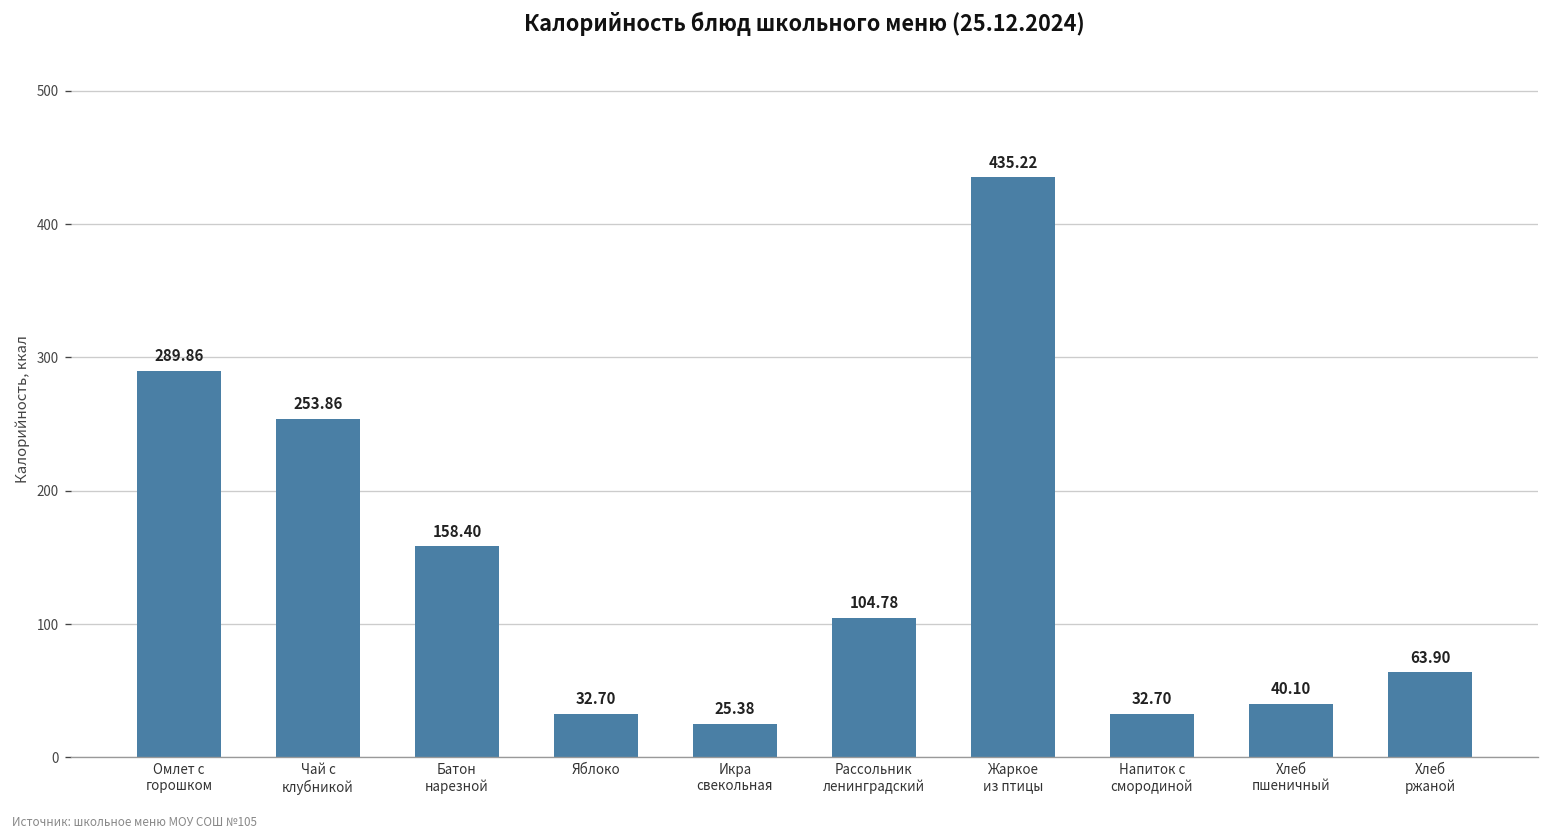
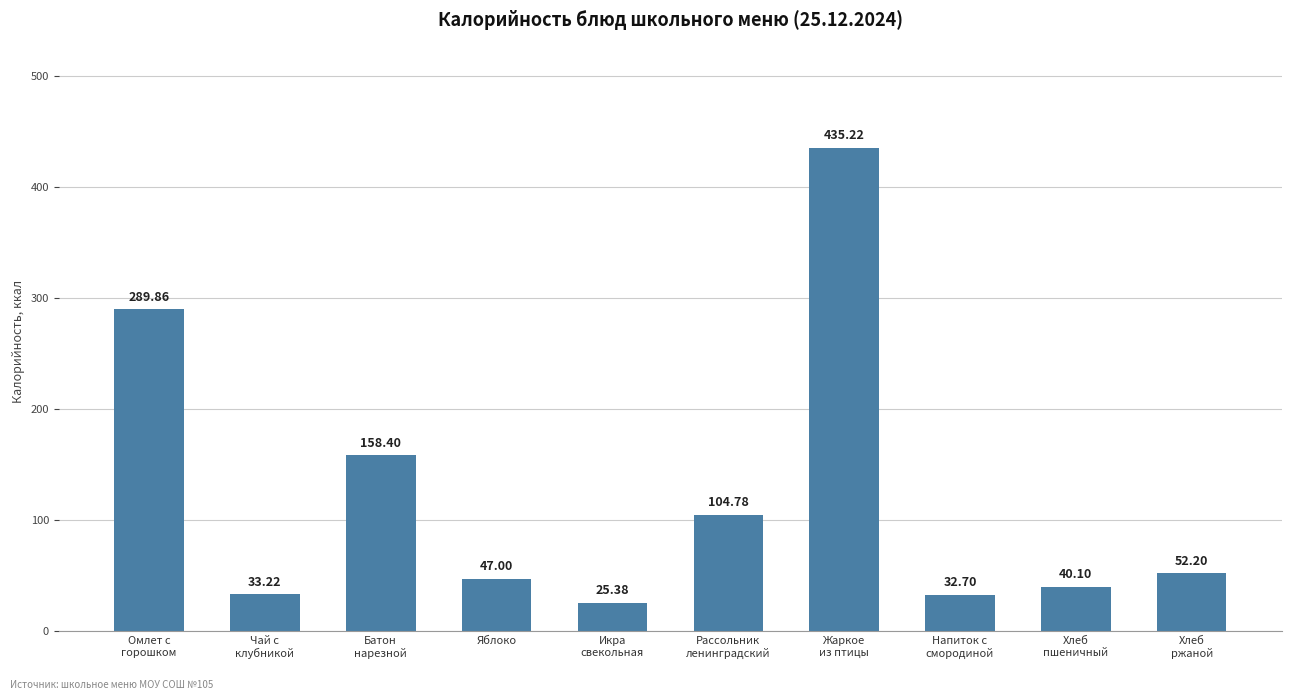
Чай с клубникой: 253.86 -> 33.22
Яблоко: 32.70 -> 47.00
Хлеб ржаной: 63.90 -> 52.20
